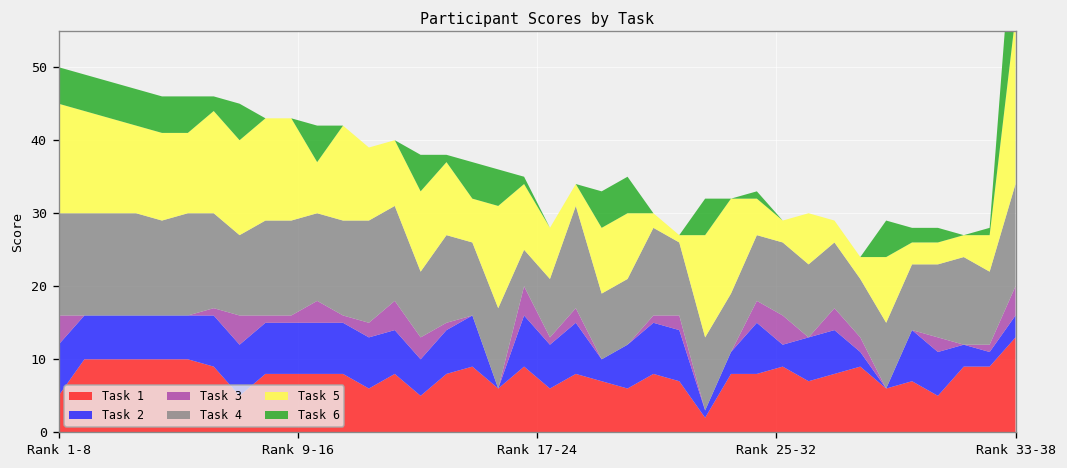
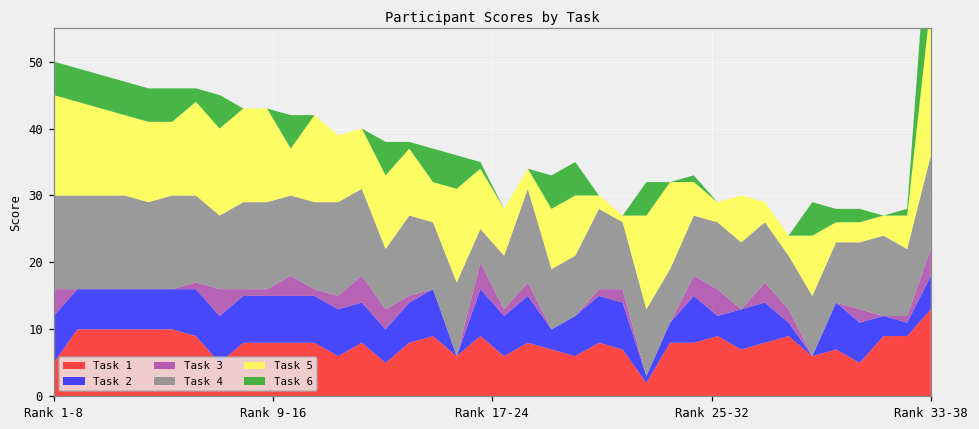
Task 2, Rank 33-38: 3 -> 5
